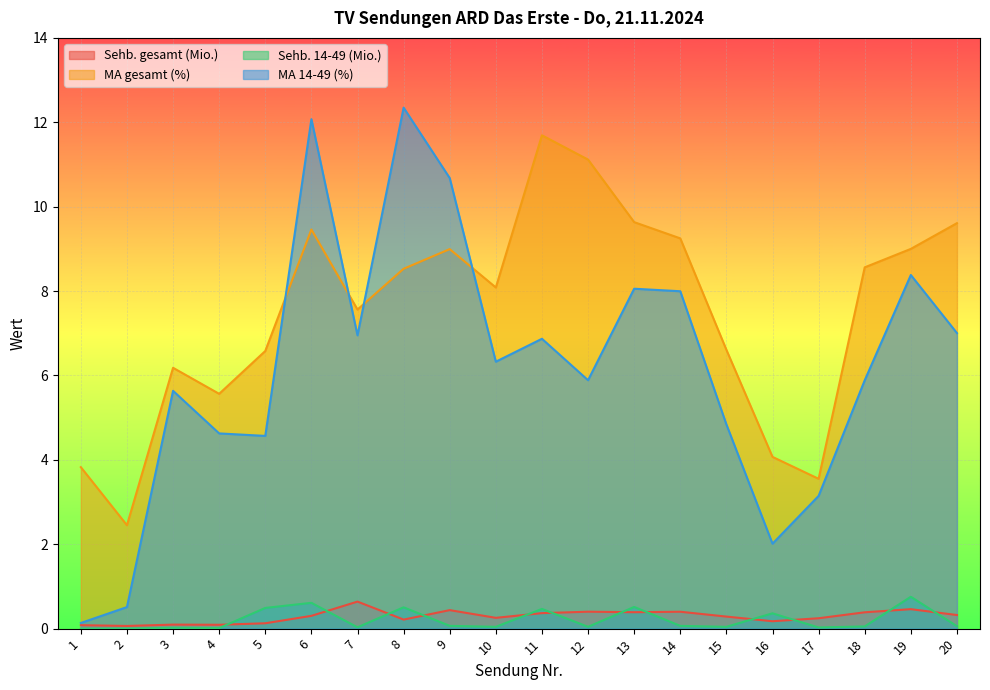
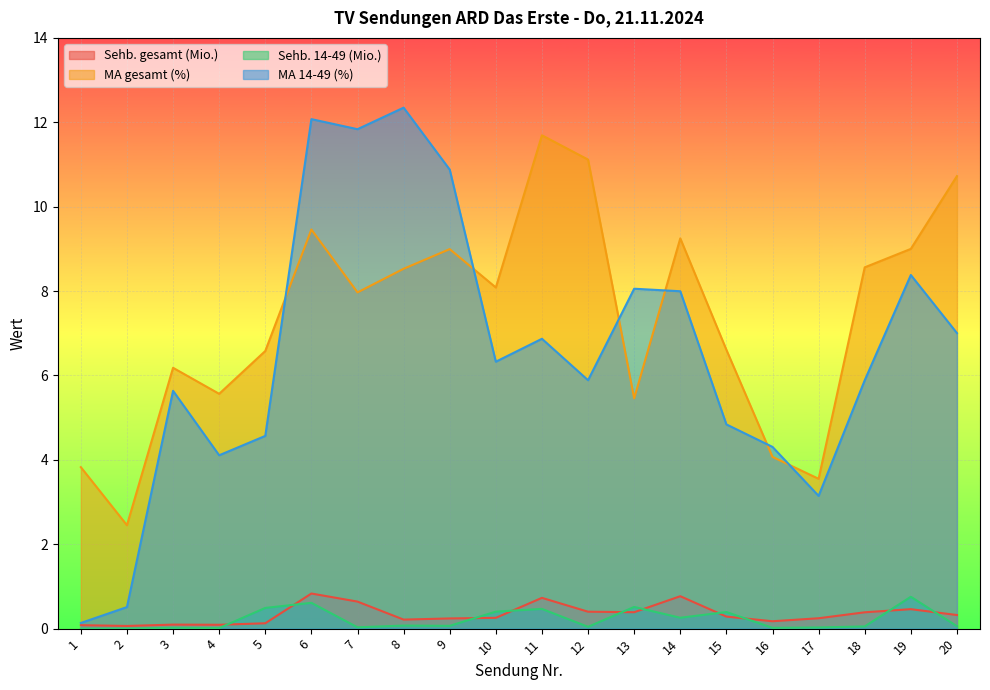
MA 14-49 (%), 4: 4.6 -> 4.1
Sehb. gesamt (Mio.), 6: 0.3 -> 0.8
MA gesamt (%), 7: 7.6 -> 8.0
MA 14-49 (%), 7: 7.0 -> 11.8
Sehb. 14-49 (Mio.), 8: 0.5 -> 0.1
Sehb. gesamt (Mio.), 9: 0.4 -> 0.2
MA 14-49 (%), 9: 10.7 -> 10.9
Sehb. 14-49 (Mio.), 10: 0.0 -> 0.4
Sehb. gesamt (Mio.), 11: 0.4 -> 0.7
MA gesamt (%), 13: 9.6 -> 5.5
Sehb. gesamt (Mio.), 14: 0.4 -> 0.8
Sehb. 14-49 (Mio.), 14: 0.1 -> 0.3
Sehb. 14-49 (Mio.), 15: 0.0 -> 0.4
Sehb. 14-49 (Mio.), 16: 0.4 -> 0.0
MA 14-49 (%), 16: 2.0 -> 4.3
MA gesamt (%), 20: 9.6 -> 10.7
